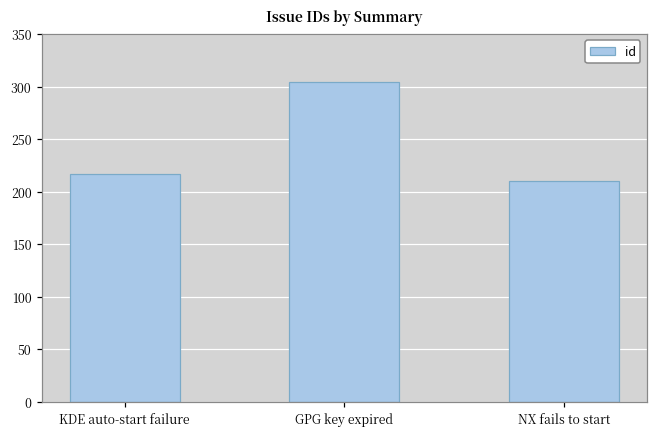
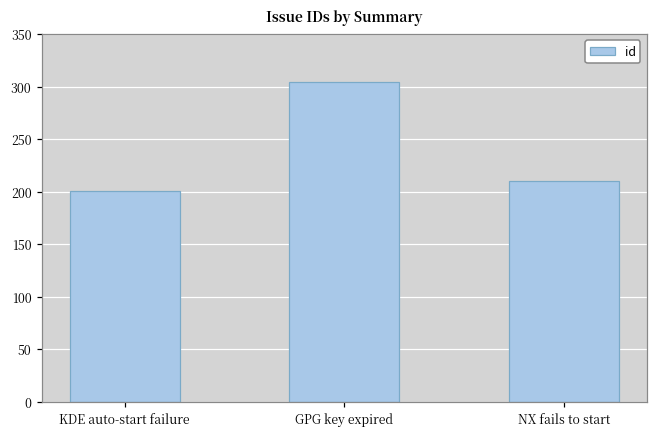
KDE auto-start failure: 220 -> 200
